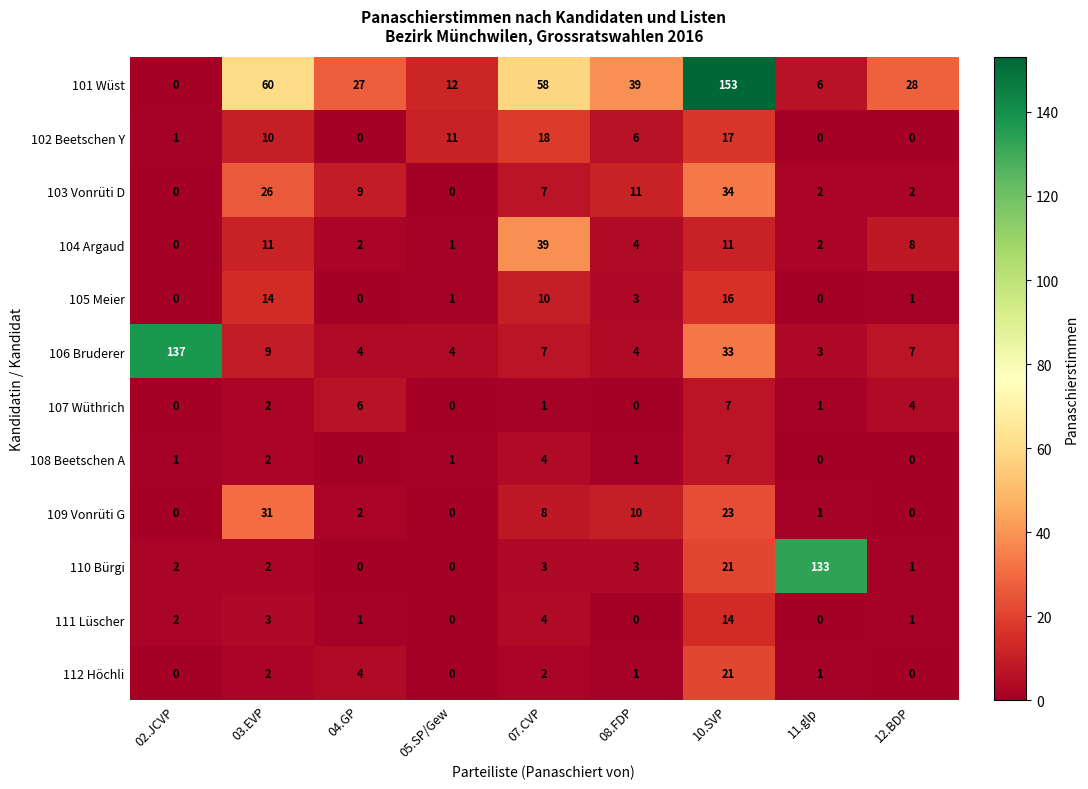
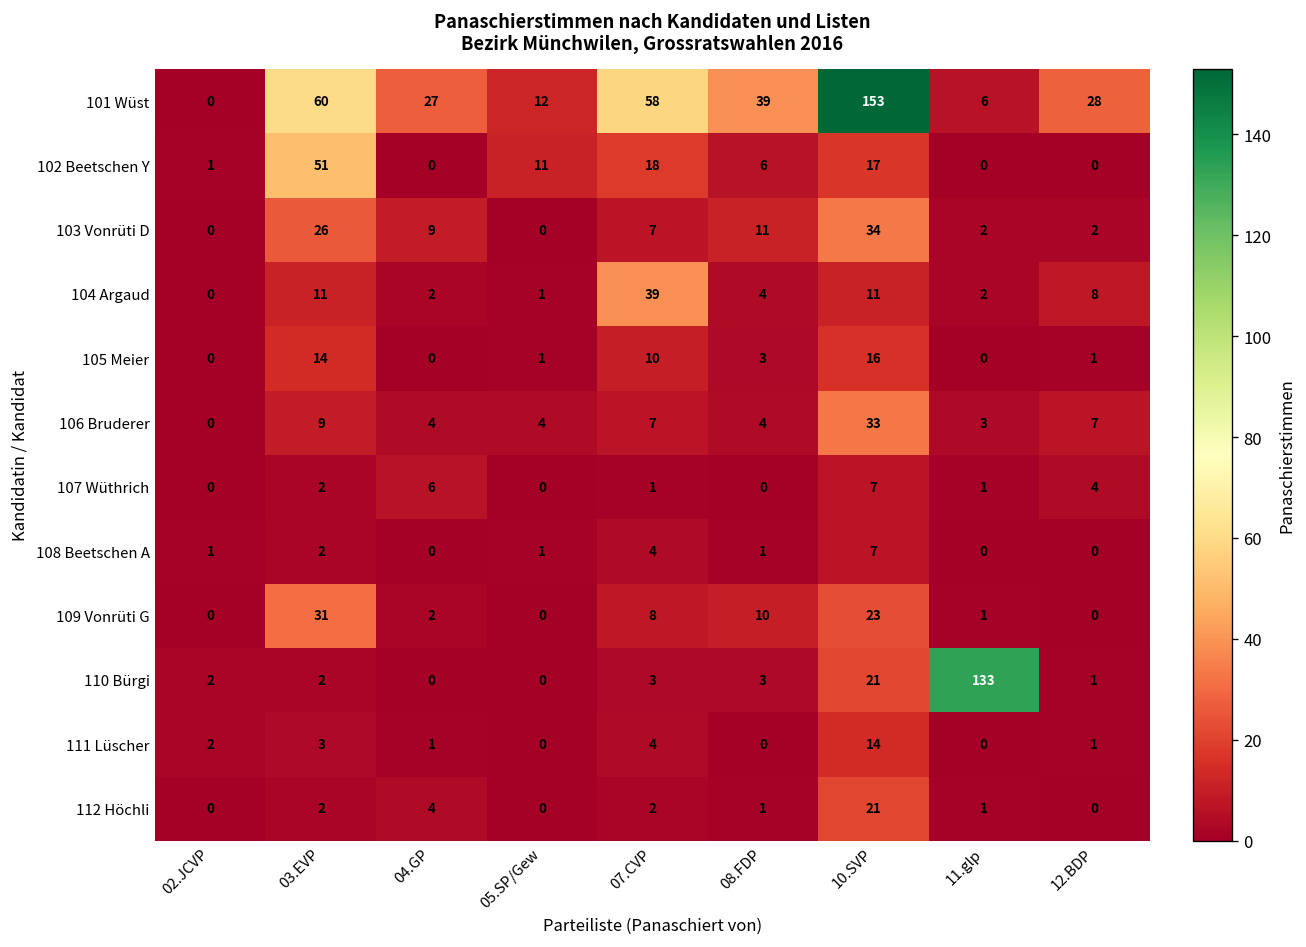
102 Beetschen Y, 03.EVP: 10 -> 51
106 Bruderer, 02.JCVP: 137 -> 0
